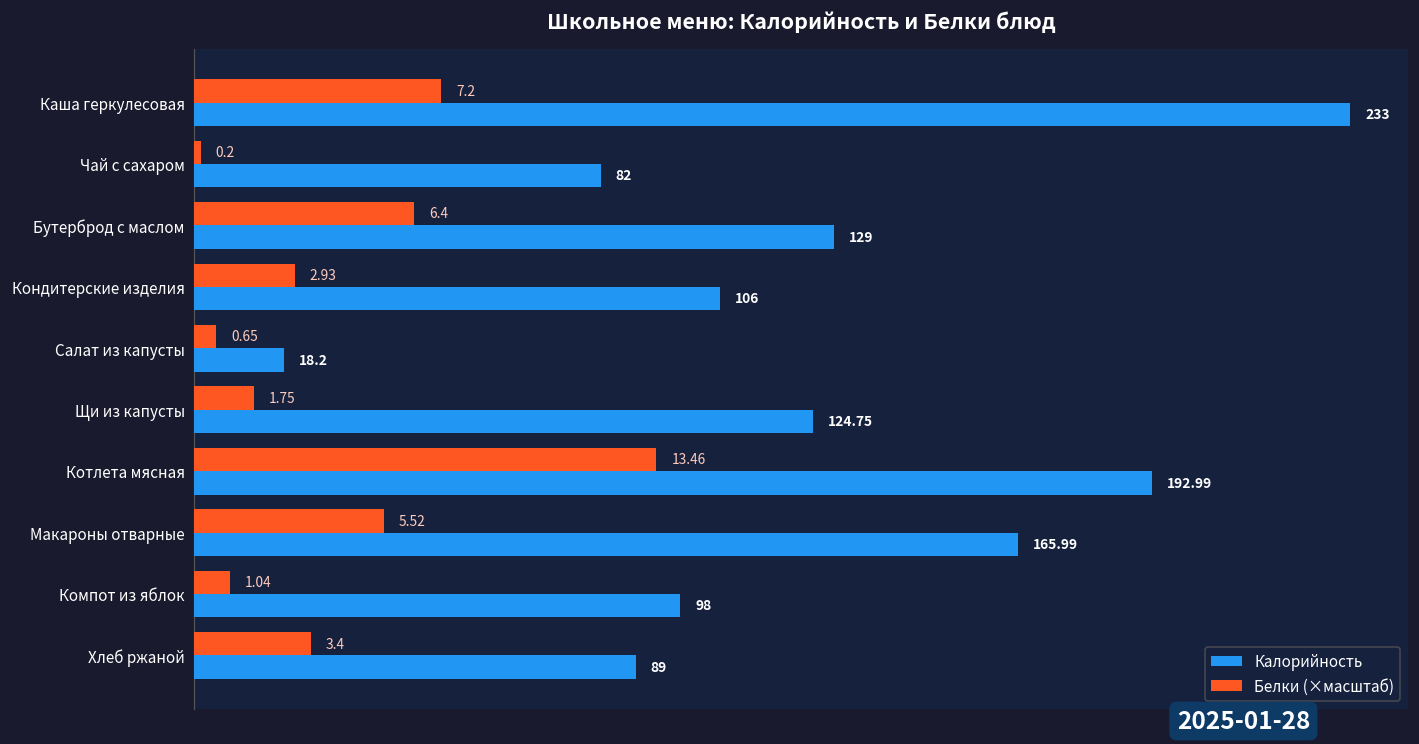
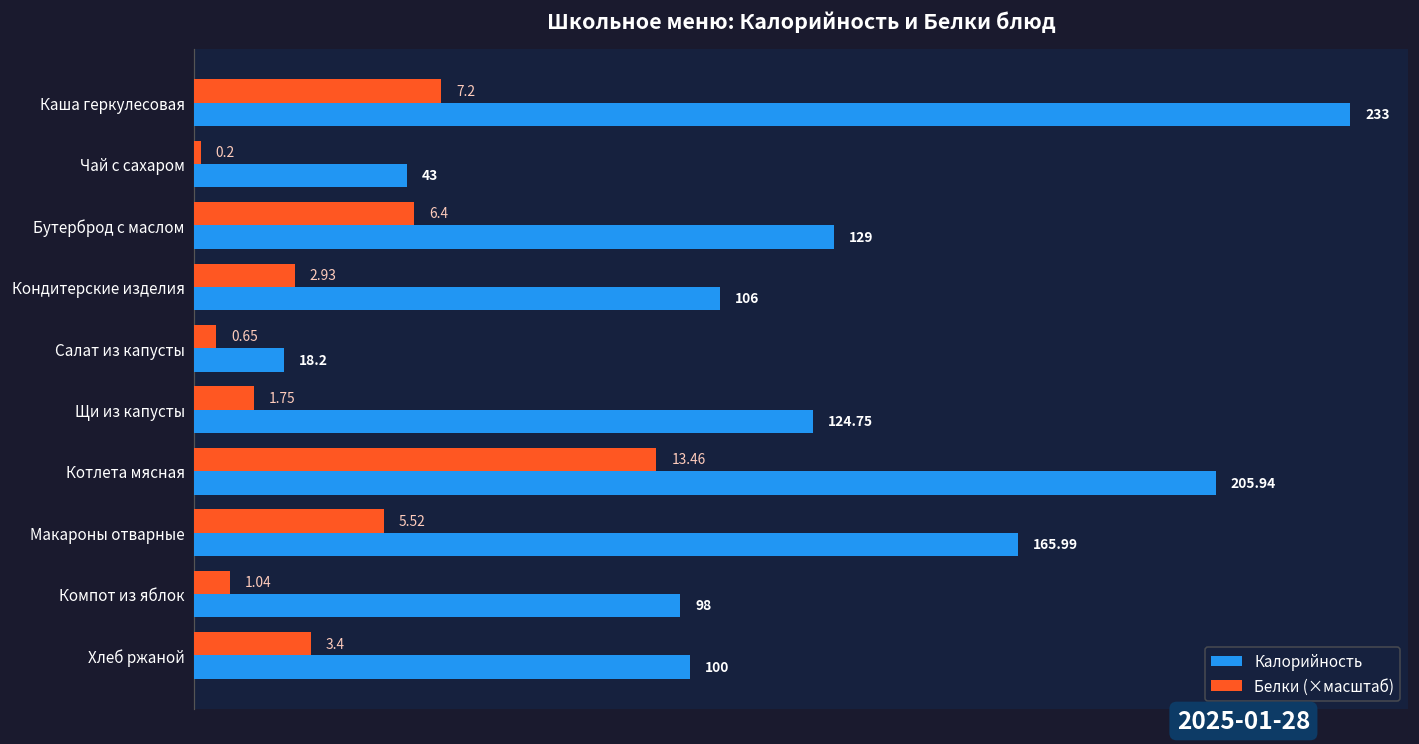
Калорийность, Чай с сахаром: 82 -> 43
Калорийность, Котлета мясная: 192.99 -> 205.94
Калорийность, Хлеб ржаной: 89 -> 100
